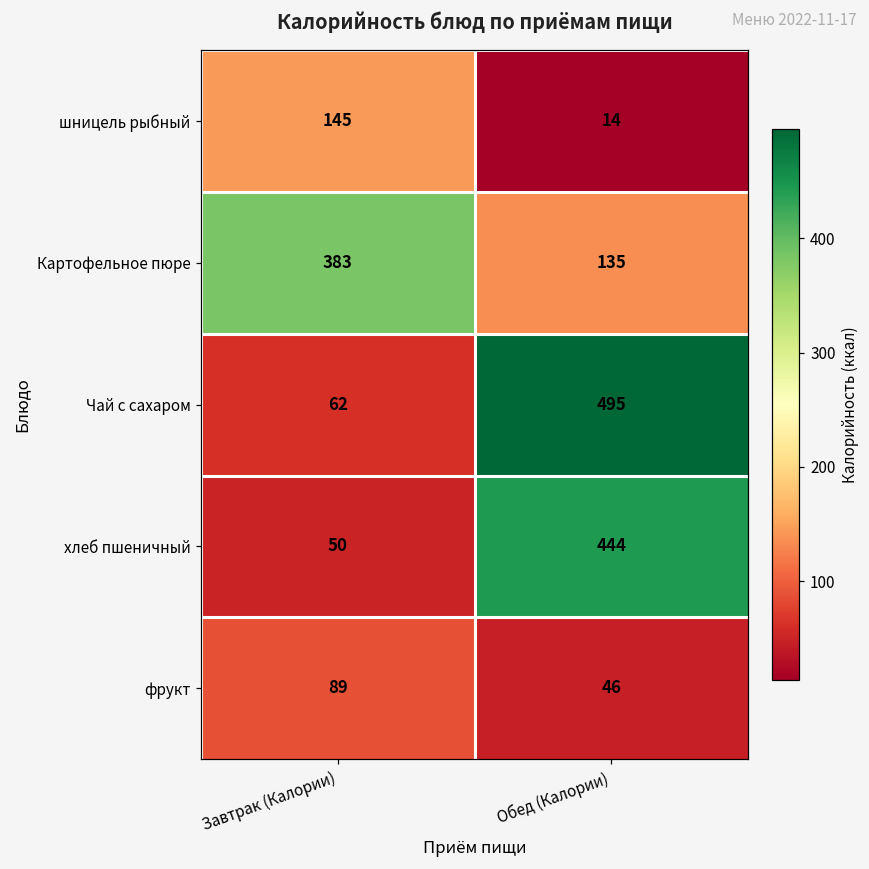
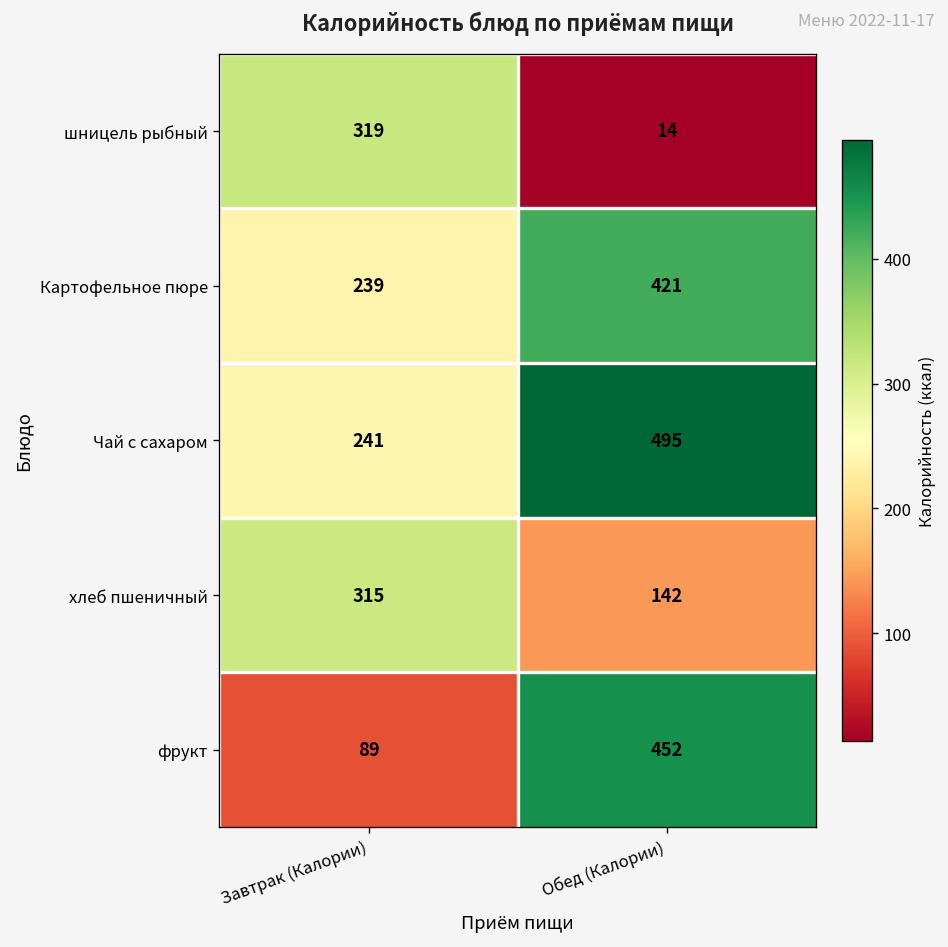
шницель рыбный, Завтрак (Калории): 145 -> 319
Картофельное пюре, Завтрак (Калории): 383 -> 239
Картофельное пюре, Обед (Калории): 135 -> 421
Чай с сахаром, Завтрак (Калории): 62 -> 241
хлеб пшеничный, Завтрак (Калории): 50 -> 315
хлеб пшеничный, Обед (Калории): 444 -> 142
фрукт, Обед (Калории): 46 -> 452
